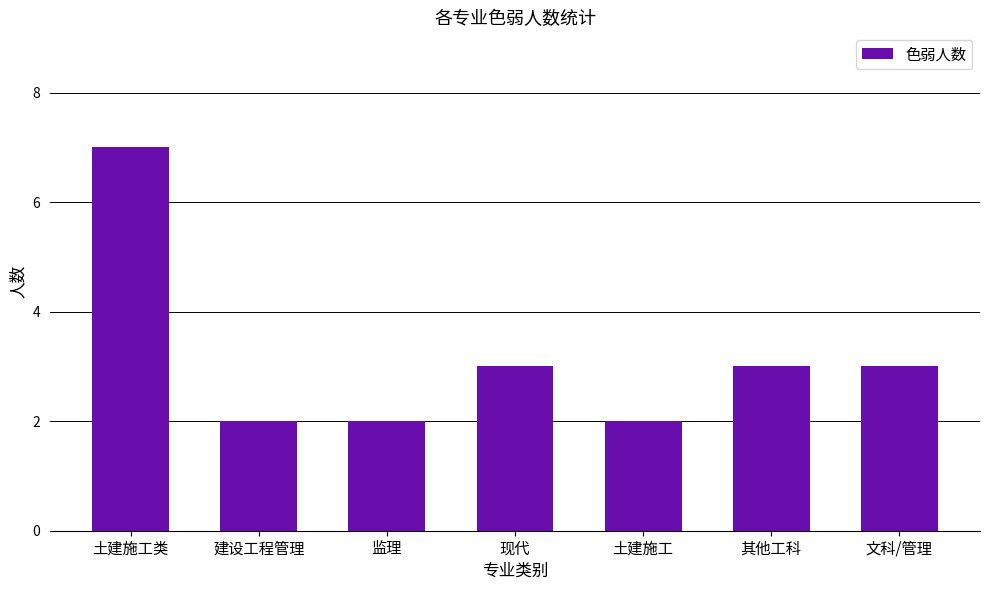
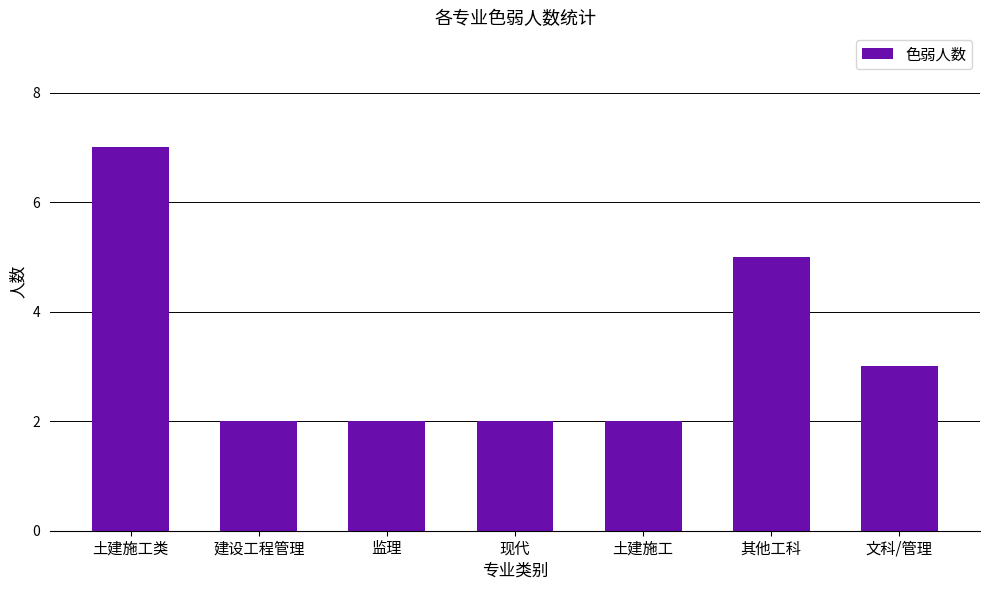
现代: 3 -> 2
其他工科: 3 -> 5
